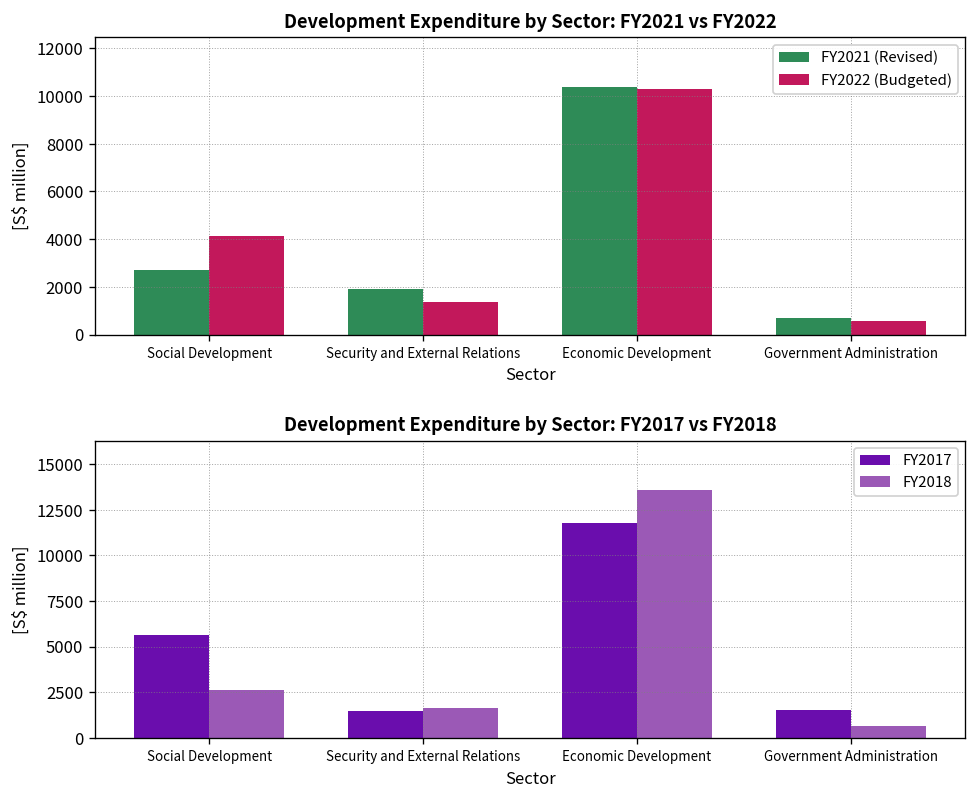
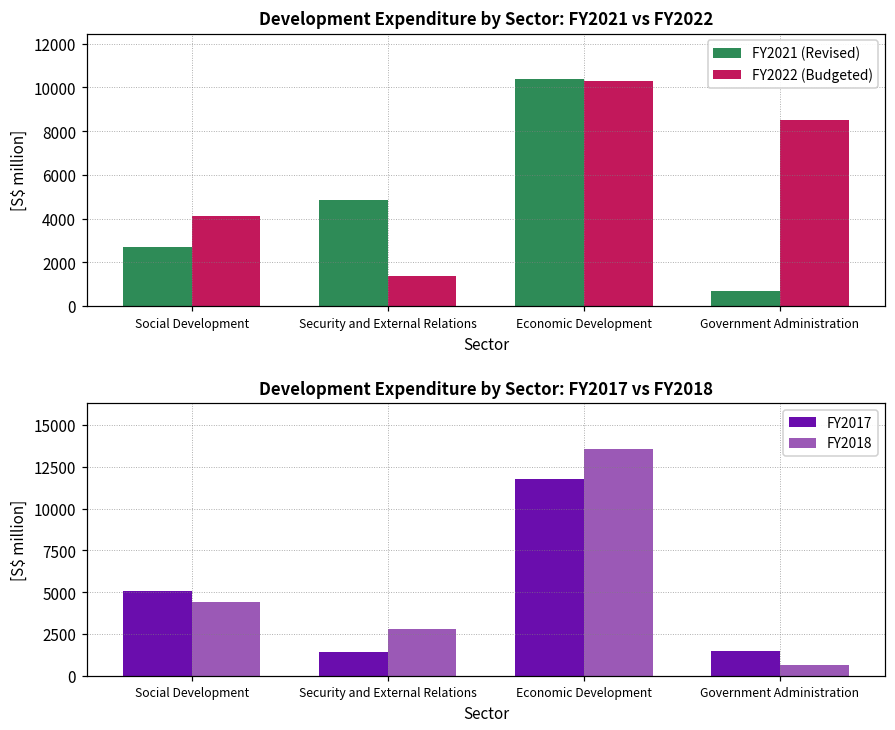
Development Expenditure by Sector: FY2021 vs FY2022, FY2021 (Revised), Security and External Relations: 1900 -> 4900
Development Expenditure by Sector: FY2021 vs FY2022, FY2022 (Budgeted), Government Administration: 600 -> 8500
Development Expenditure by Sector: FY2017 vs FY2018, FY2017, Social Development: 5600 -> 5100
Development Expenditure by Sector: FY2017 vs FY2018, FY2018, Social Development: 2600 -> 4400
Development Expenditure by Sector: FY2017 vs FY2018, FY2018, Security and External Relations: 1600 -> 2800
